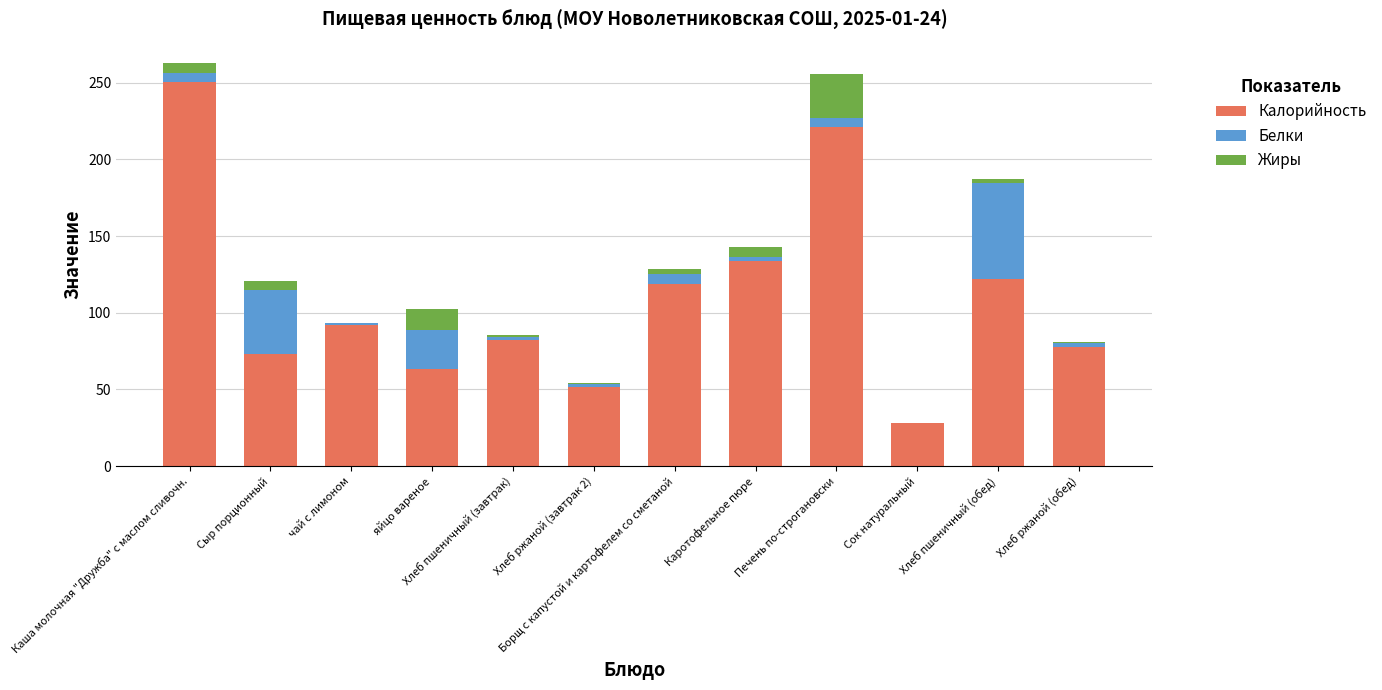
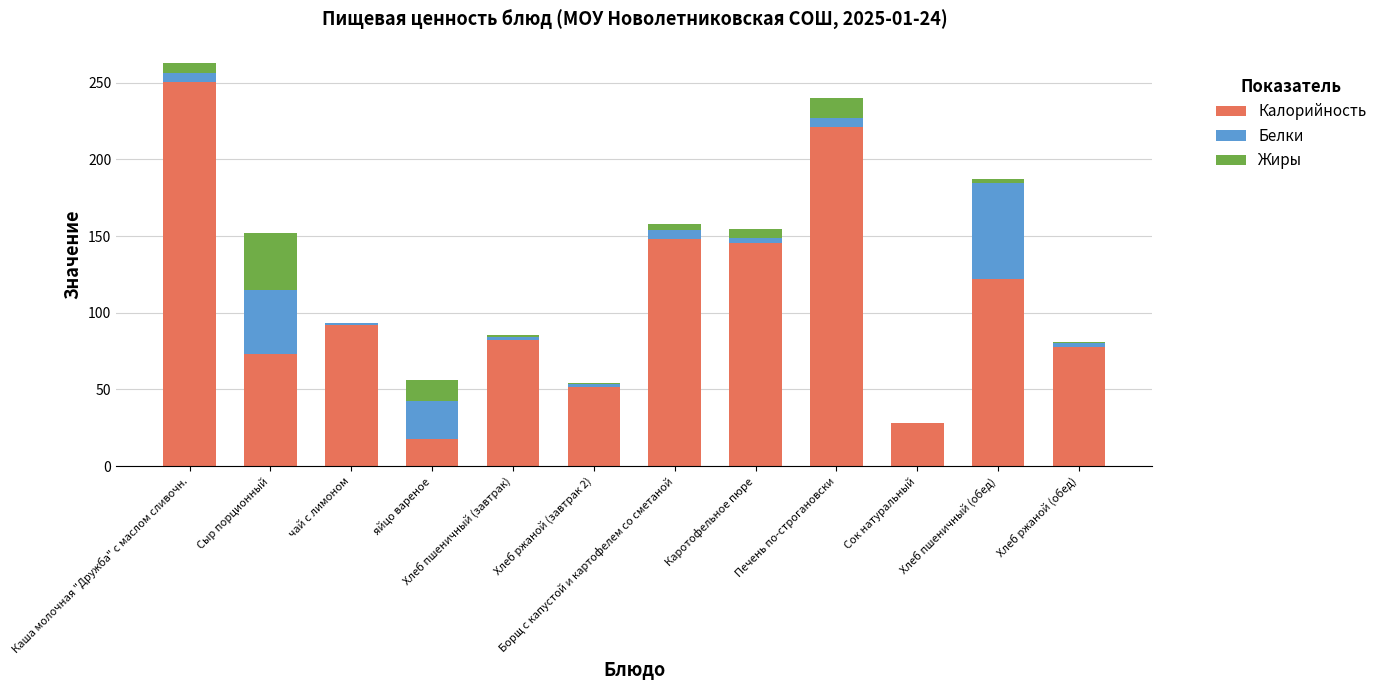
Жиры, Сыр порционный: 6 -> 37
Калорийность, яйцо вареное: 64 -> 18
Калорийность, Борщ с капустой и картофелем со сметаной: 119 -> 148
Калорийность, Каротофельное пюре: 134 -> 145
Жиры, Печень по-строгановски: 28 -> 13
